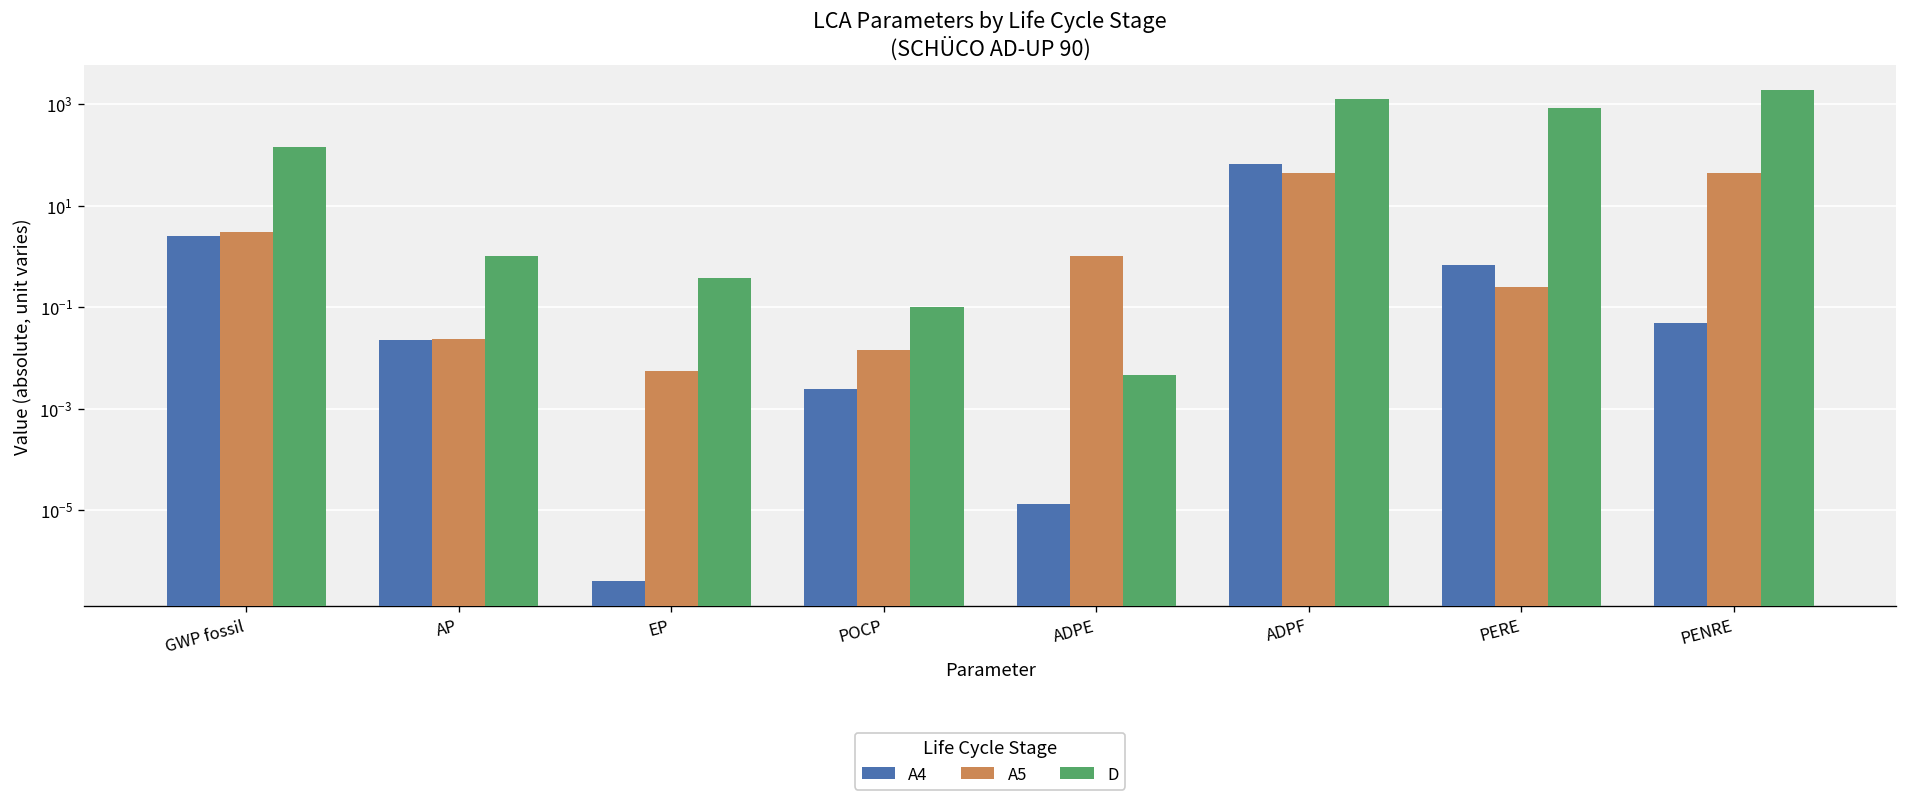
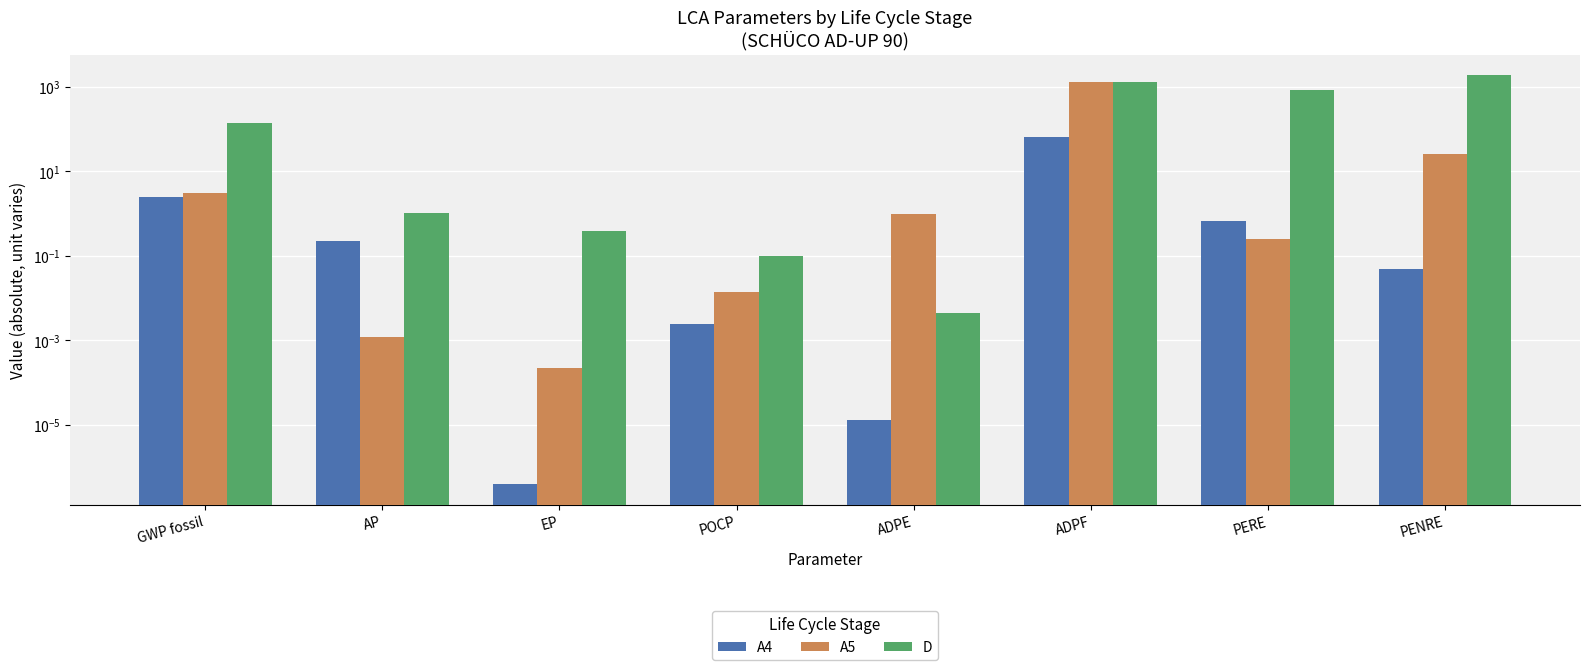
A4, AP: 0.02 -> 0.2
A5, AP: 0.02 -> 0.0012
A5, EP: 0.005 -> 0.0002
A5, ADPF: 40 -> 1300
A5, PENRE: 40 -> 30
